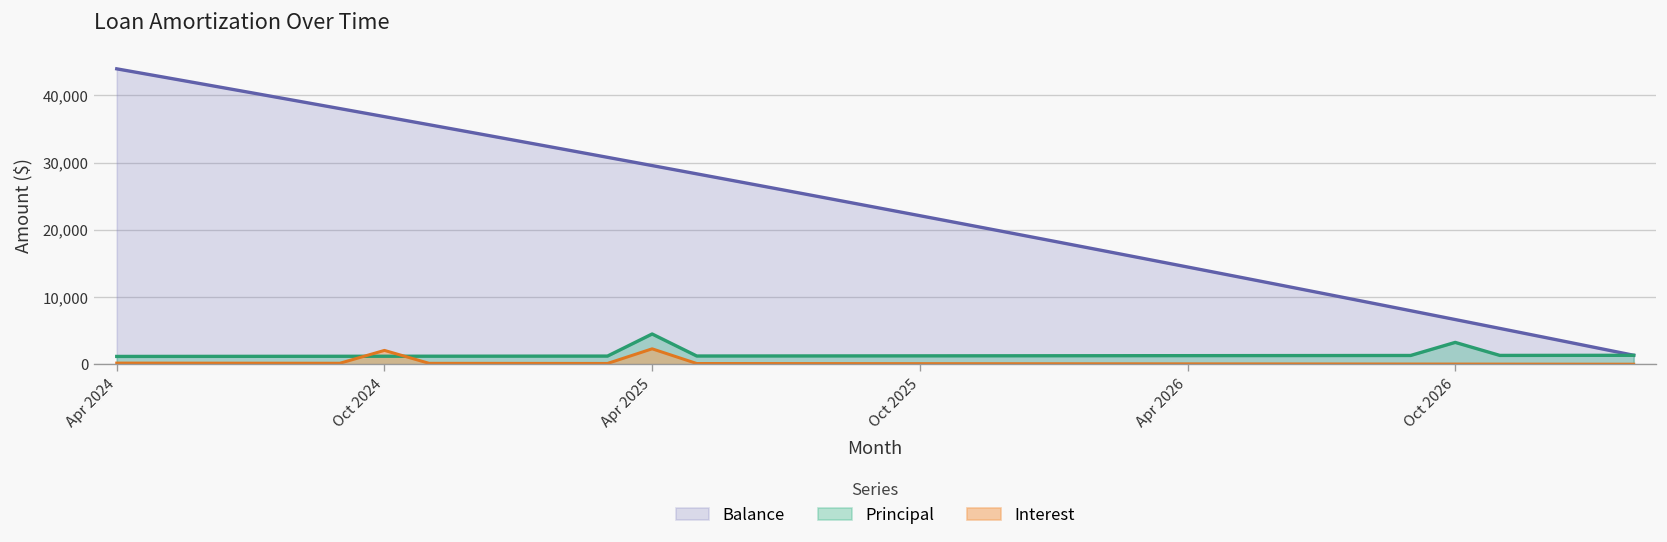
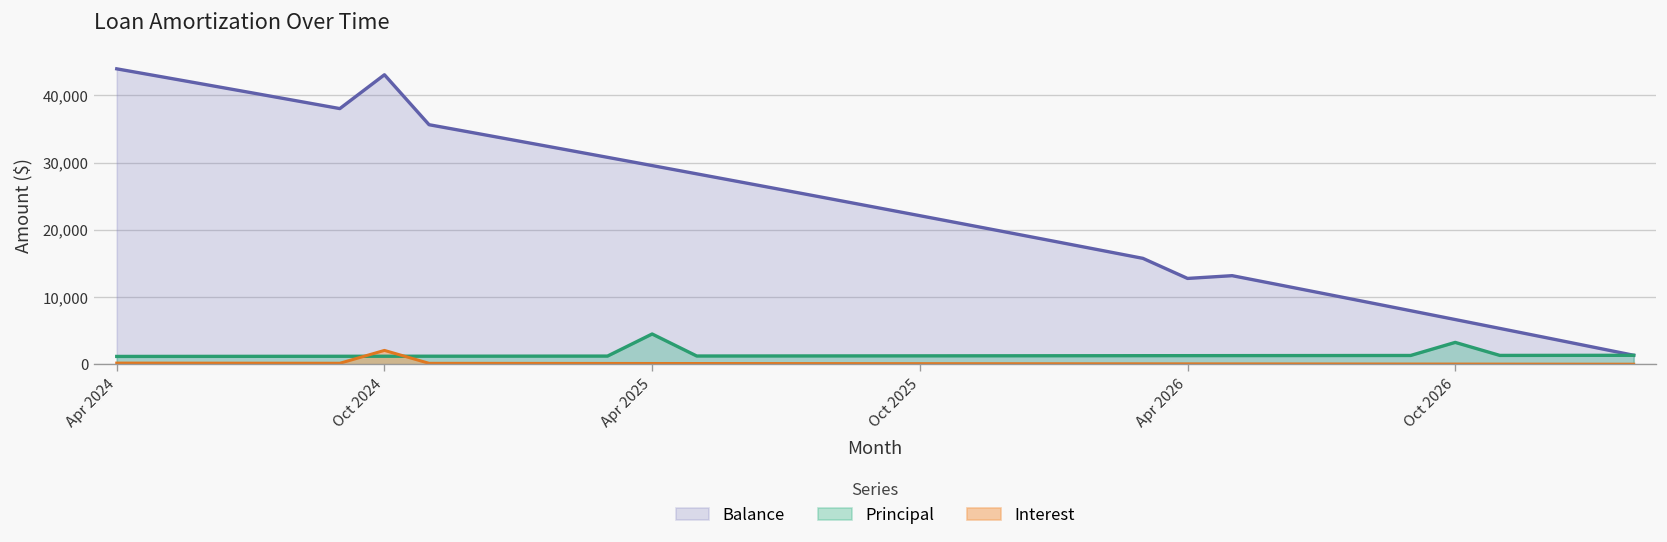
Balance, Oct 2024: 37,000 -> 43,000
Interest, Apr 2025: 2,000 -> 0
Balance, Apr 2026: 14,000 -> 13,000
